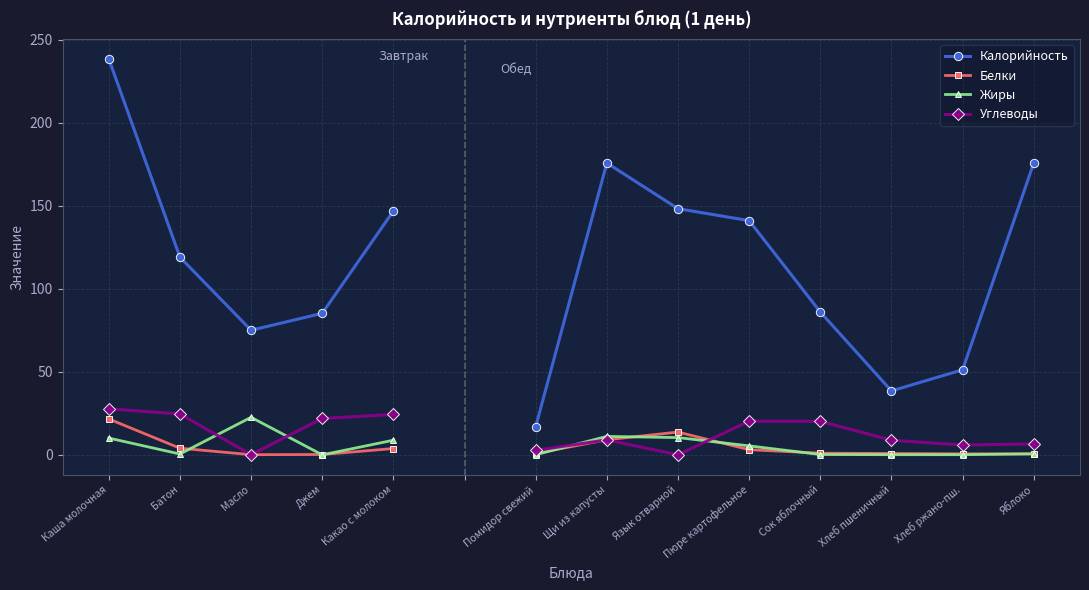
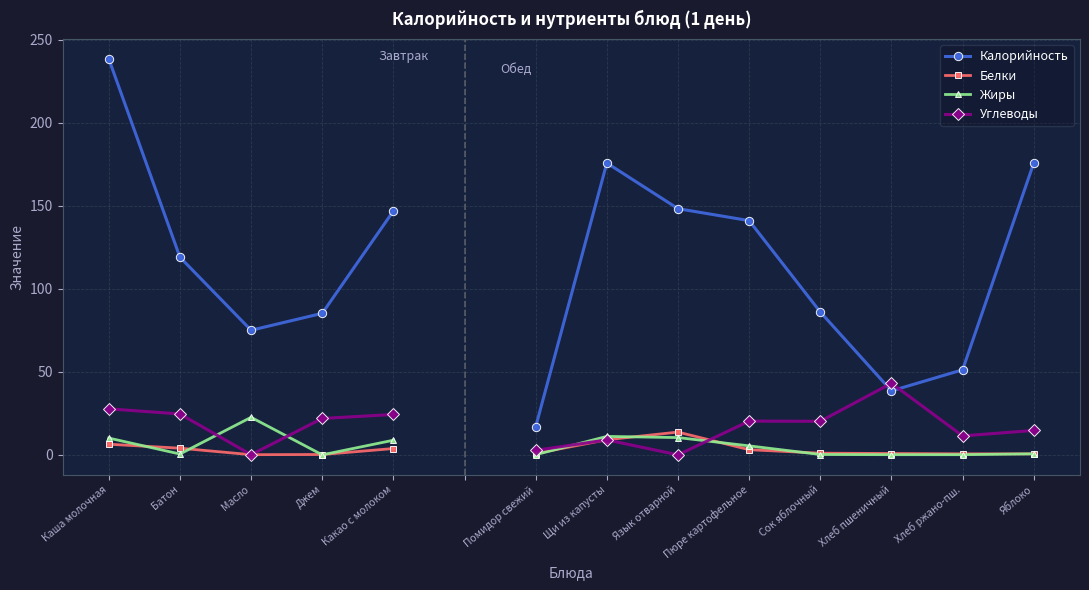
Белки, Каша молочная: 22 -> 6
Углеводы, Хлеб пшеничный: 9 -> 43
Углеводы, Хлеб ржано-пш.: 6 -> 11
Углеводы, Яблоко: 7 -> 15
